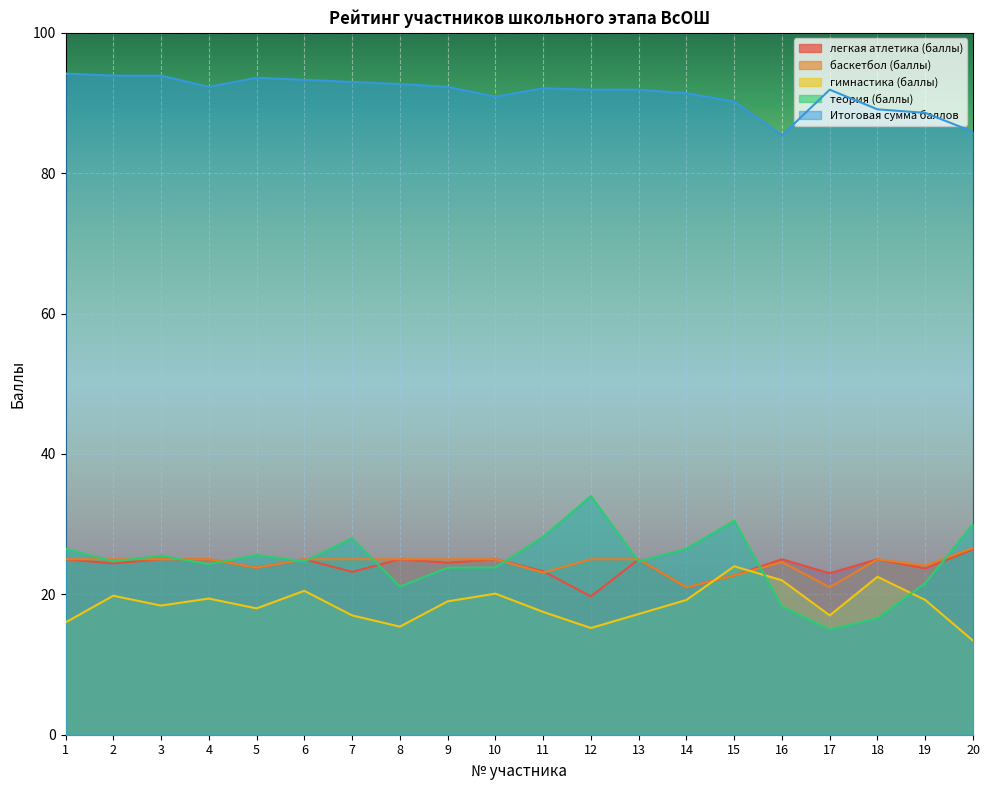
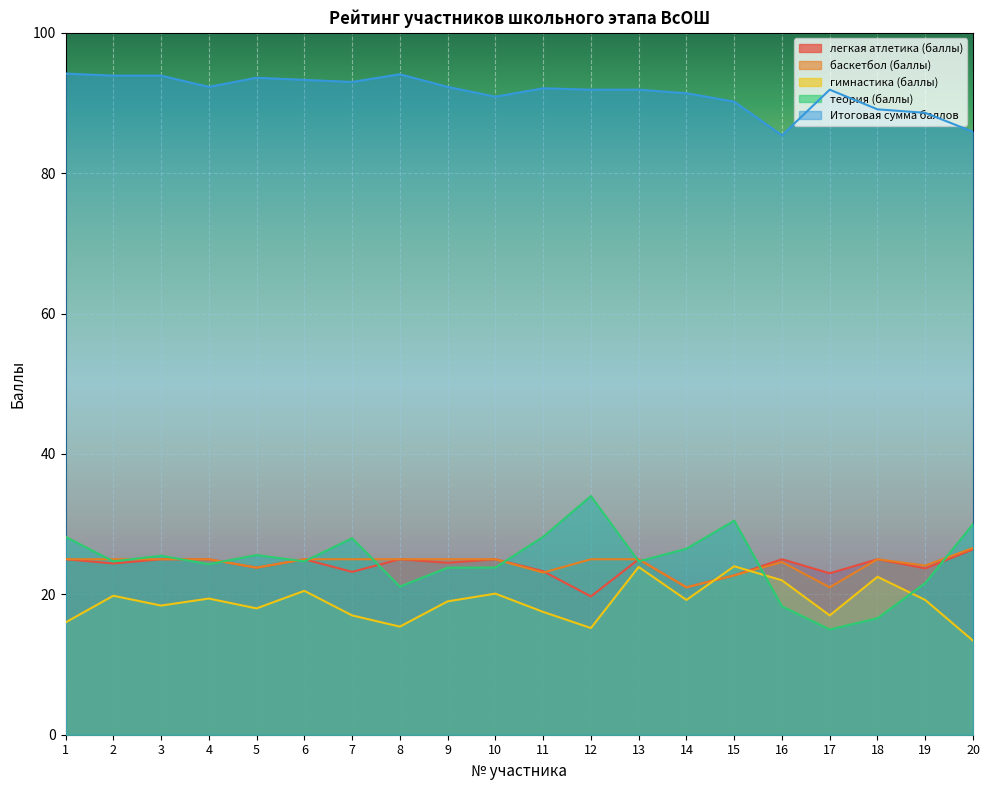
теория (баллы), 1: 27 -> 28
Итоговая сумма баллов, 8: 93 -> 94
гимнастика (баллы), 13: 17 -> 24
